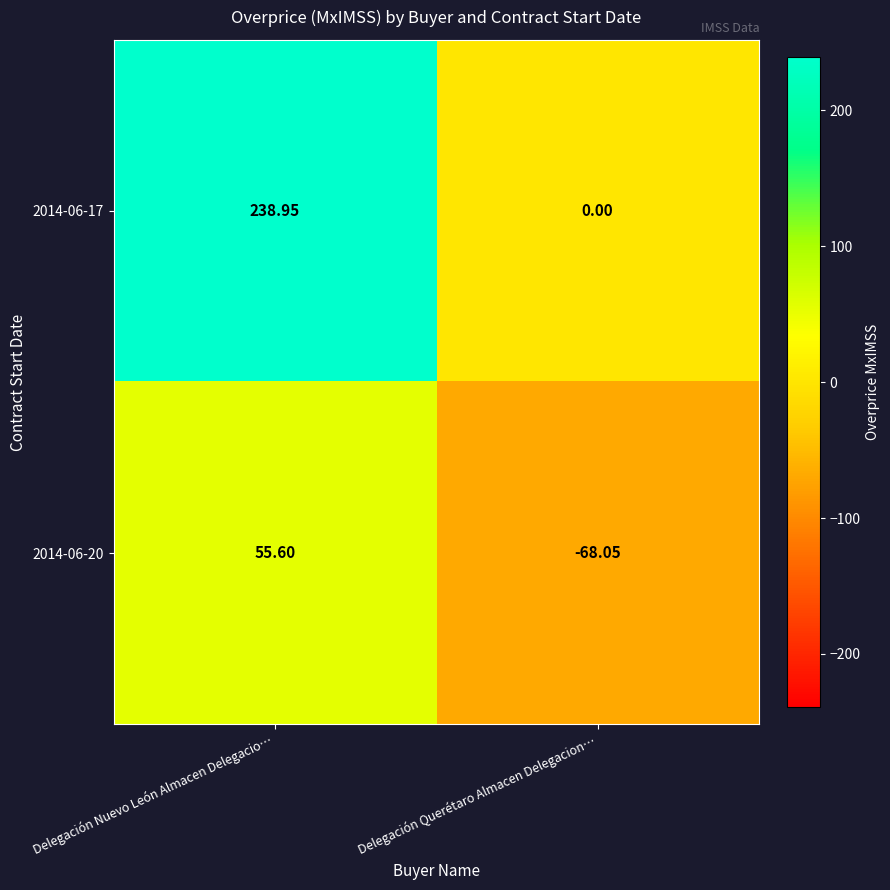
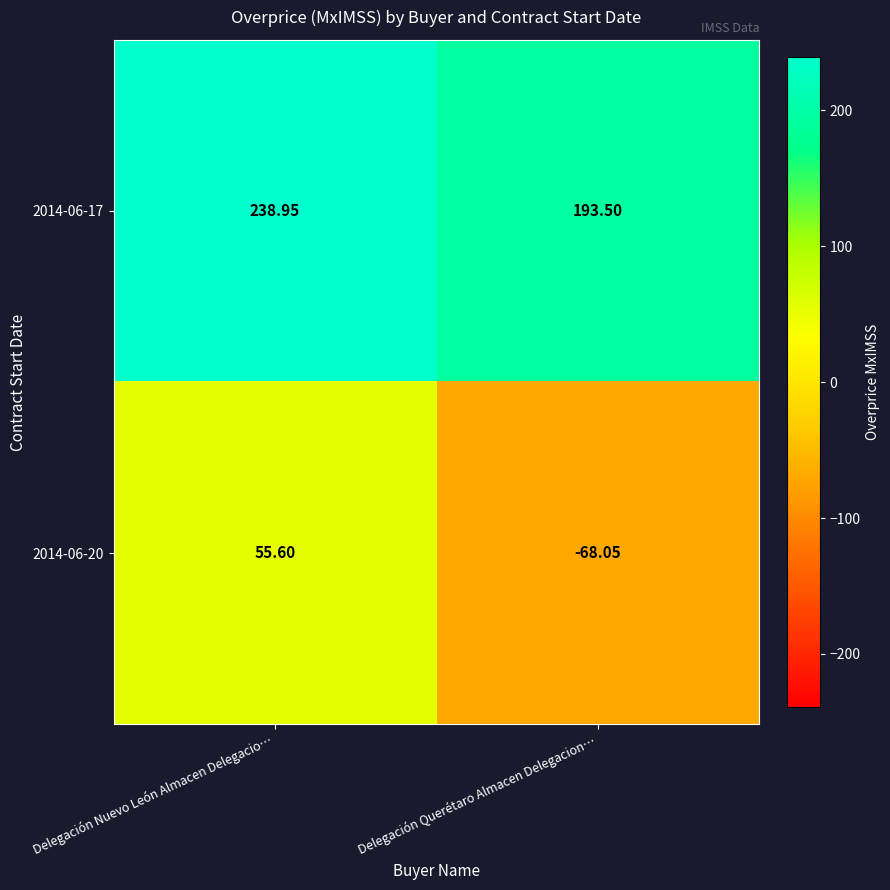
2014-06-17, Delegación Querétaro Almacen Delegacion…: 0.00 -> 193.50
